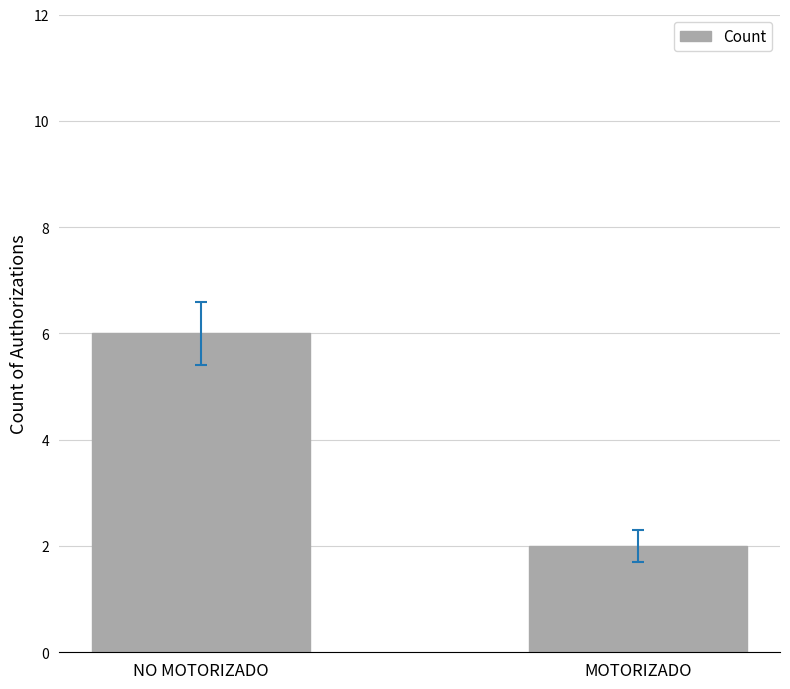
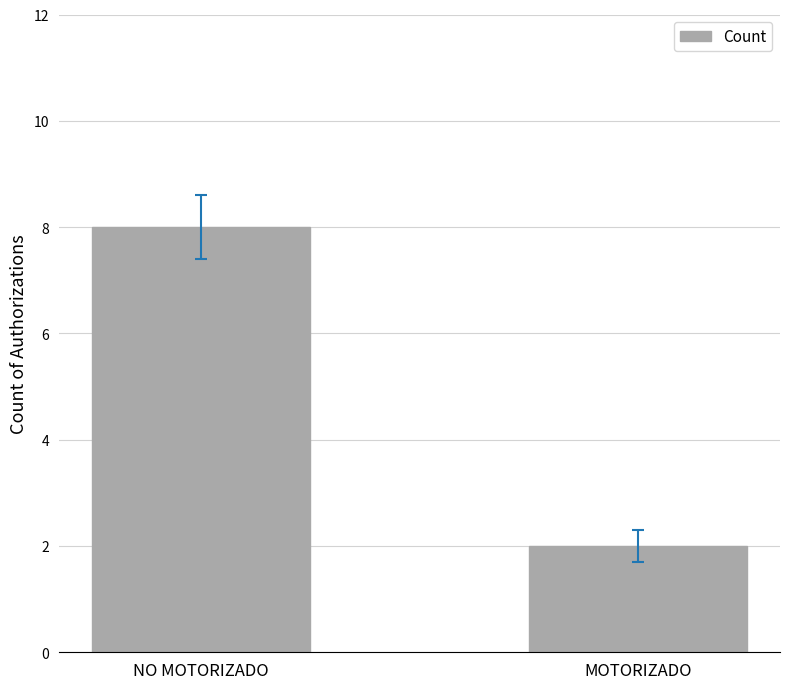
Count, NO MOTORIZADO: 6 -> 8
